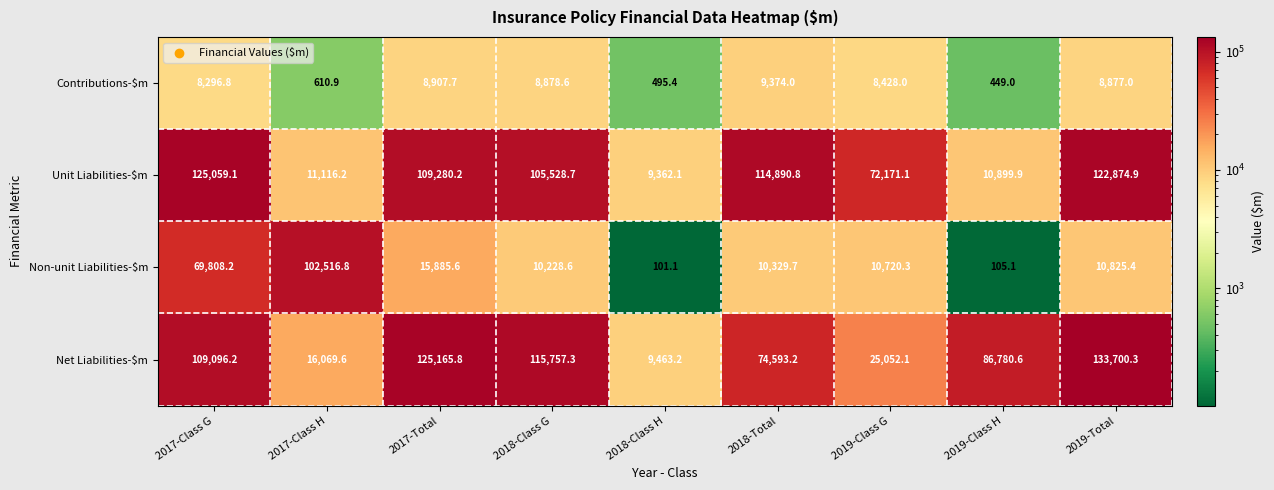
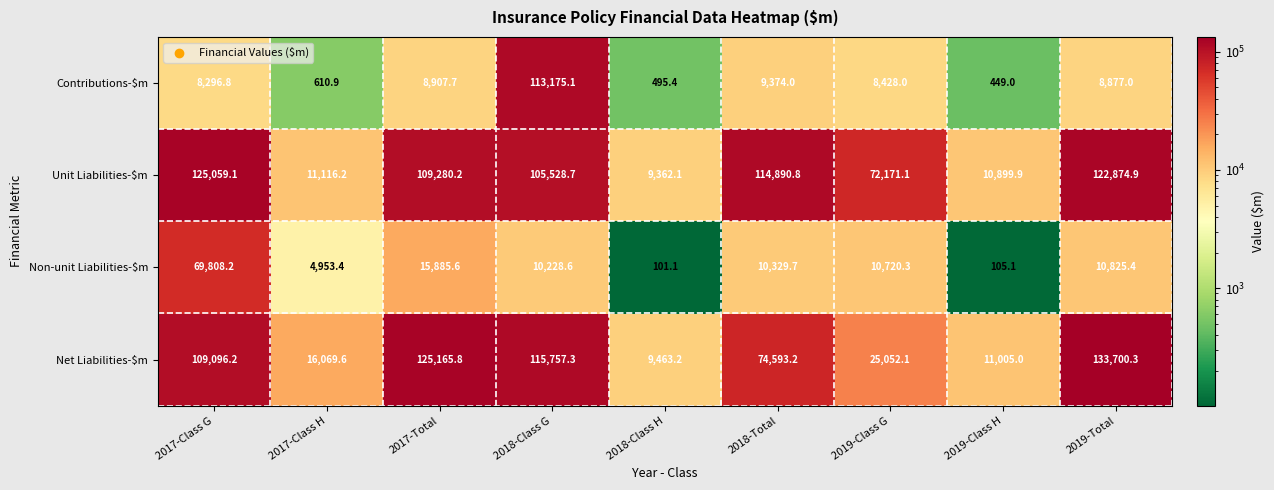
Contributions-$m, 2018-Class G: 8,878.6 -> 113,175.1
Non-unit Liabilities-$m, 2017-Class H: 102,516.8 -> 4,953.4
Net Liabilities-$m, 2019-Class H: 86,780.6 -> 11,005.0
